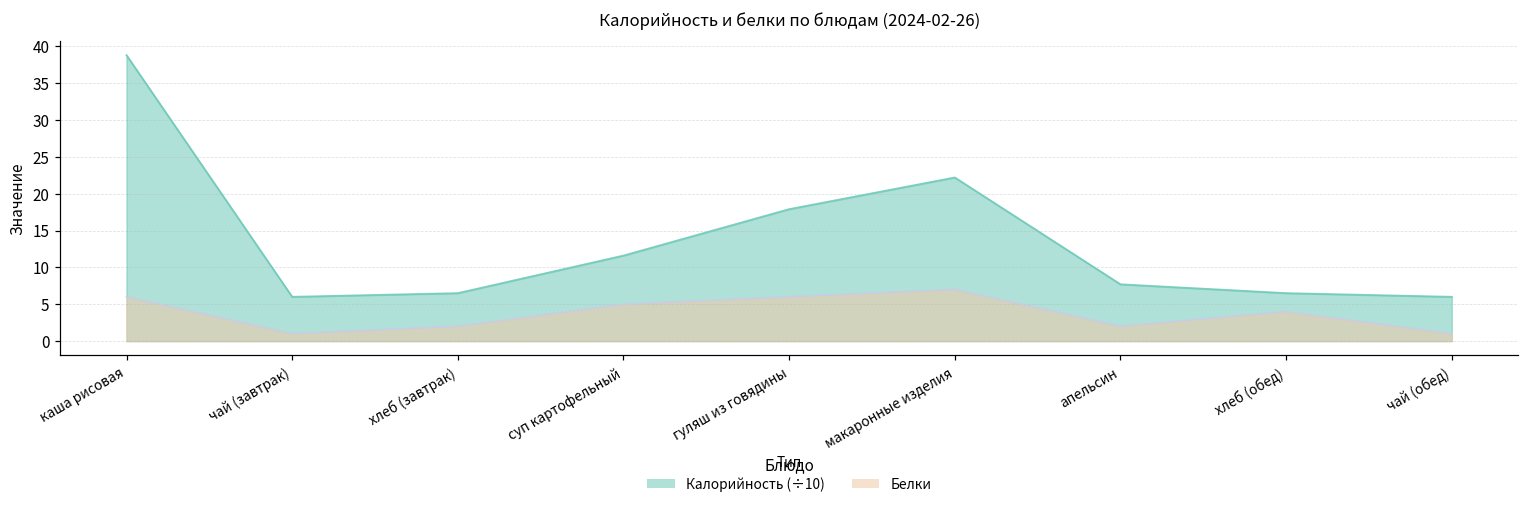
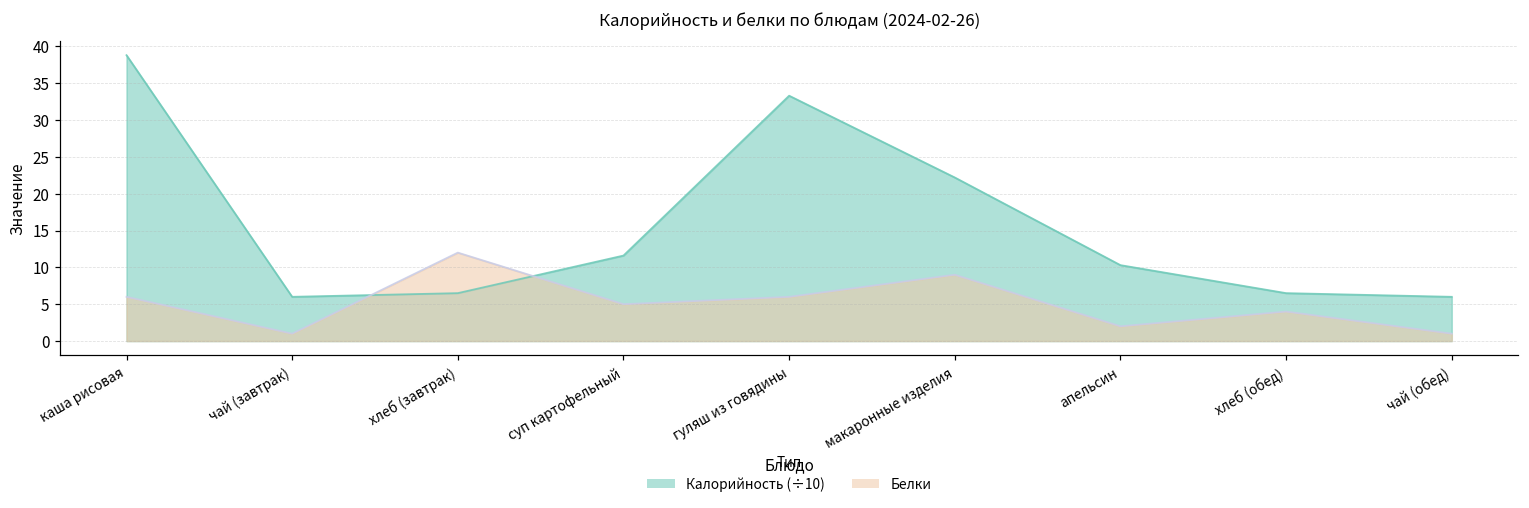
Белки, хлеб (завтрак): 2 -> 12
Калорийность (÷10), гуляш из говядины: 18 -> 33
Белки, макаронные изделия: 7 -> 9
Калорийность (÷10), апельсин: 8 -> 10
